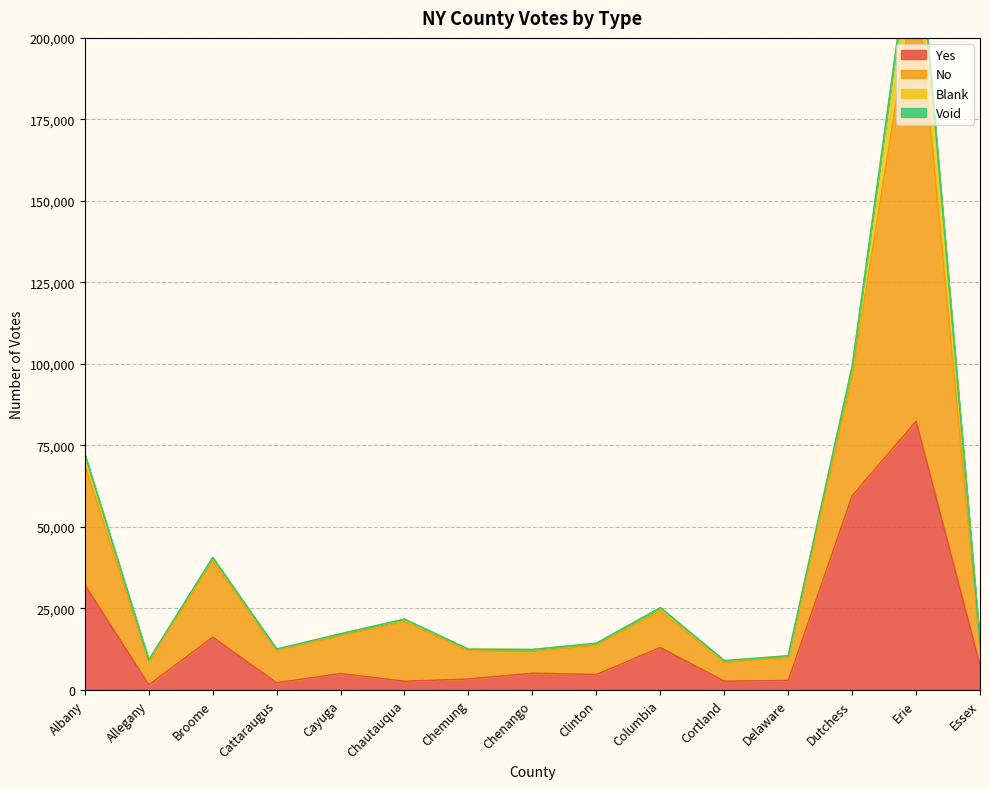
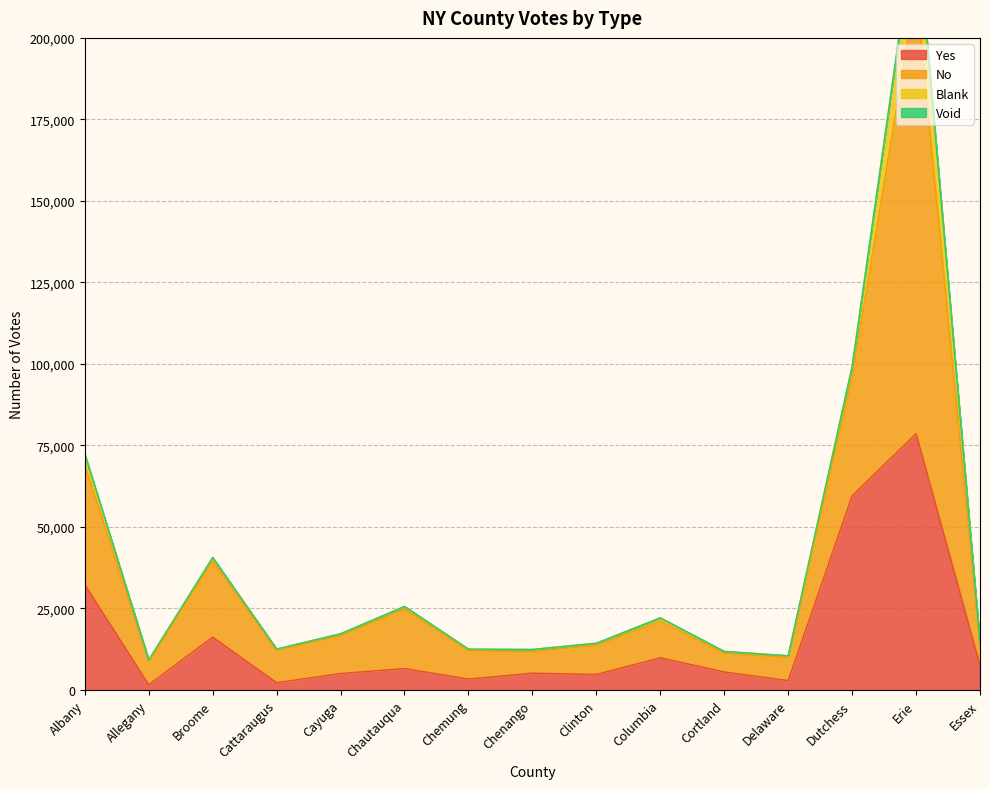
Yes, Chautauqua: 3,000 -> 7,000
Yes, Columbia: 13,000 -> 10,000
Yes, Cortland: 3,000 -> 6,000
Yes, Erie: 82,000 -> 79,000
